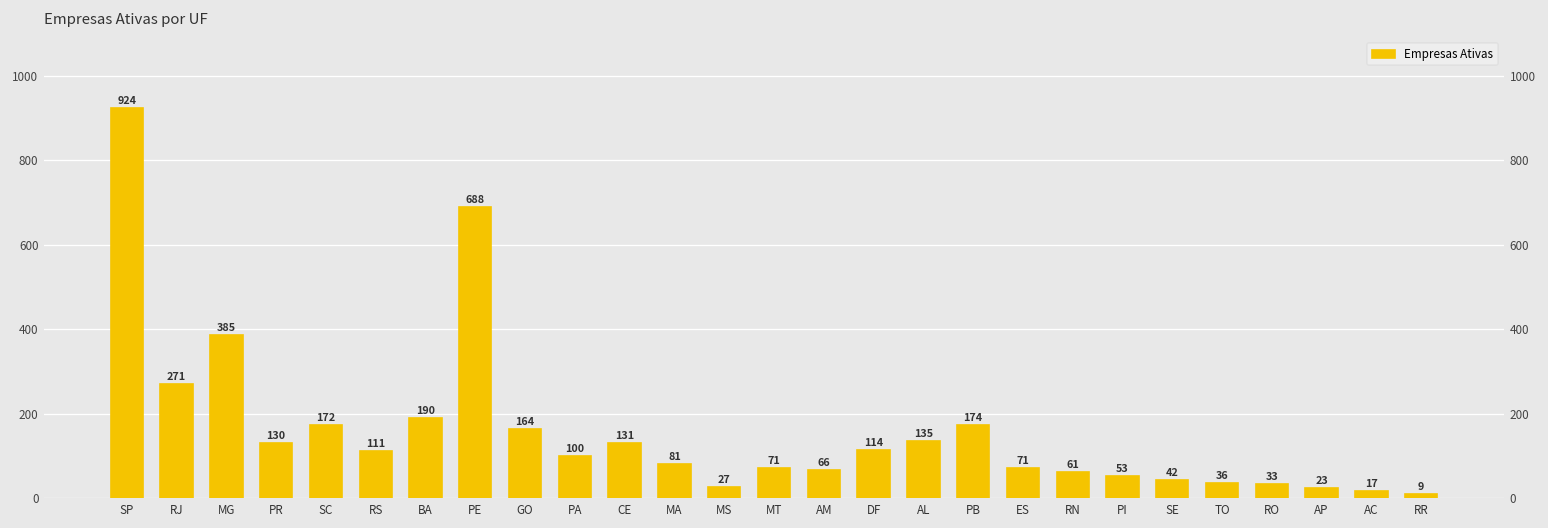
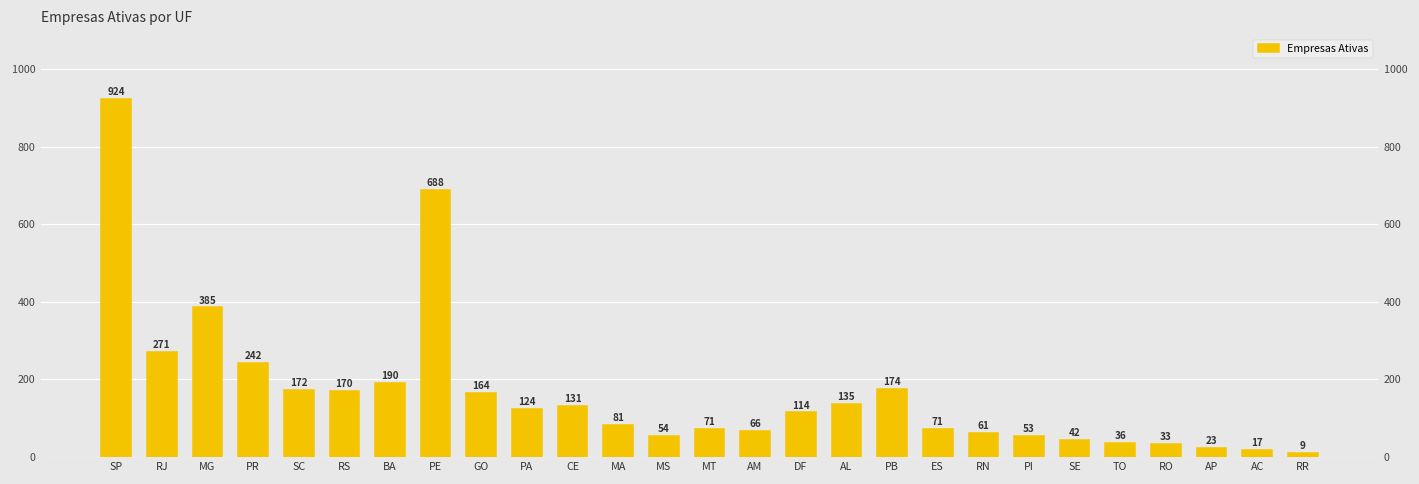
PR: 130 -> 242
RS: 111 -> 170
PA: 100 -> 124
MS: 27 -> 54
